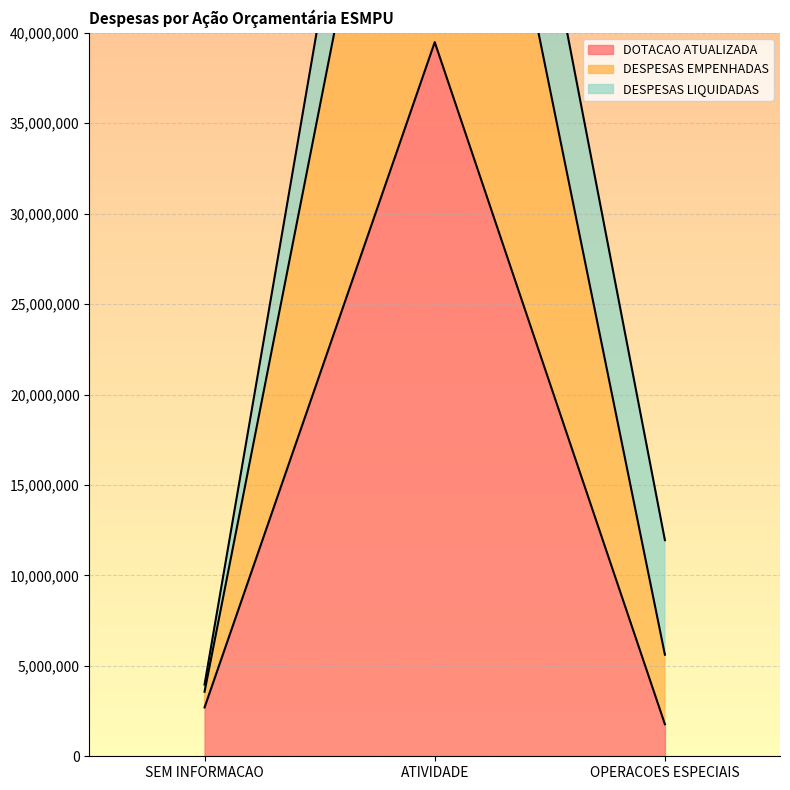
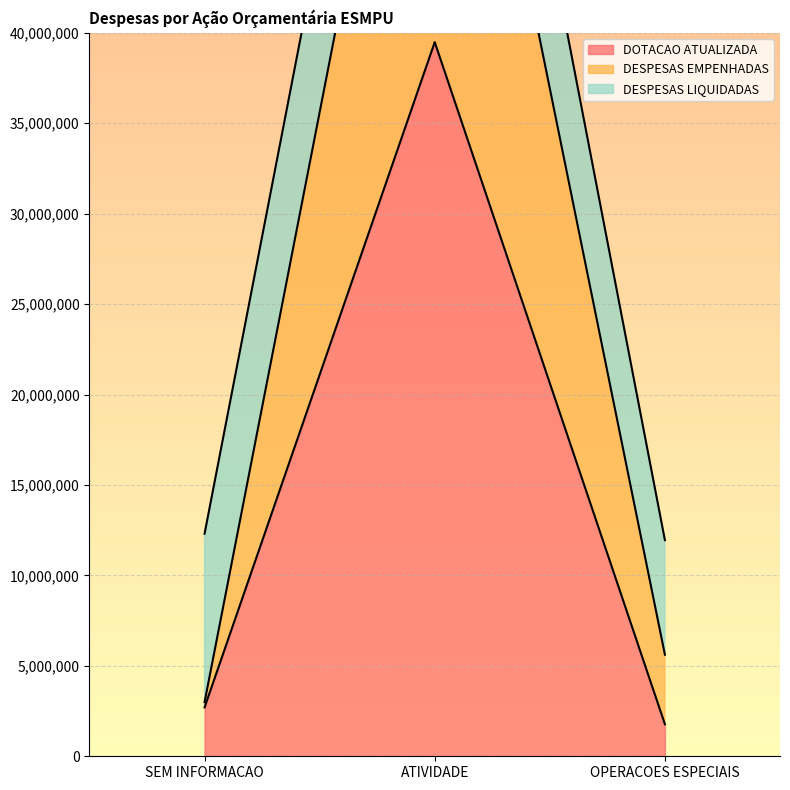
DESPESAS EMPENHADAS, SEM INFORMACAO: 900,000 -> 300,000
DESPESAS LIQUIDADAS, SEM INFORMACAO: 400,000 -> 9,300,000
